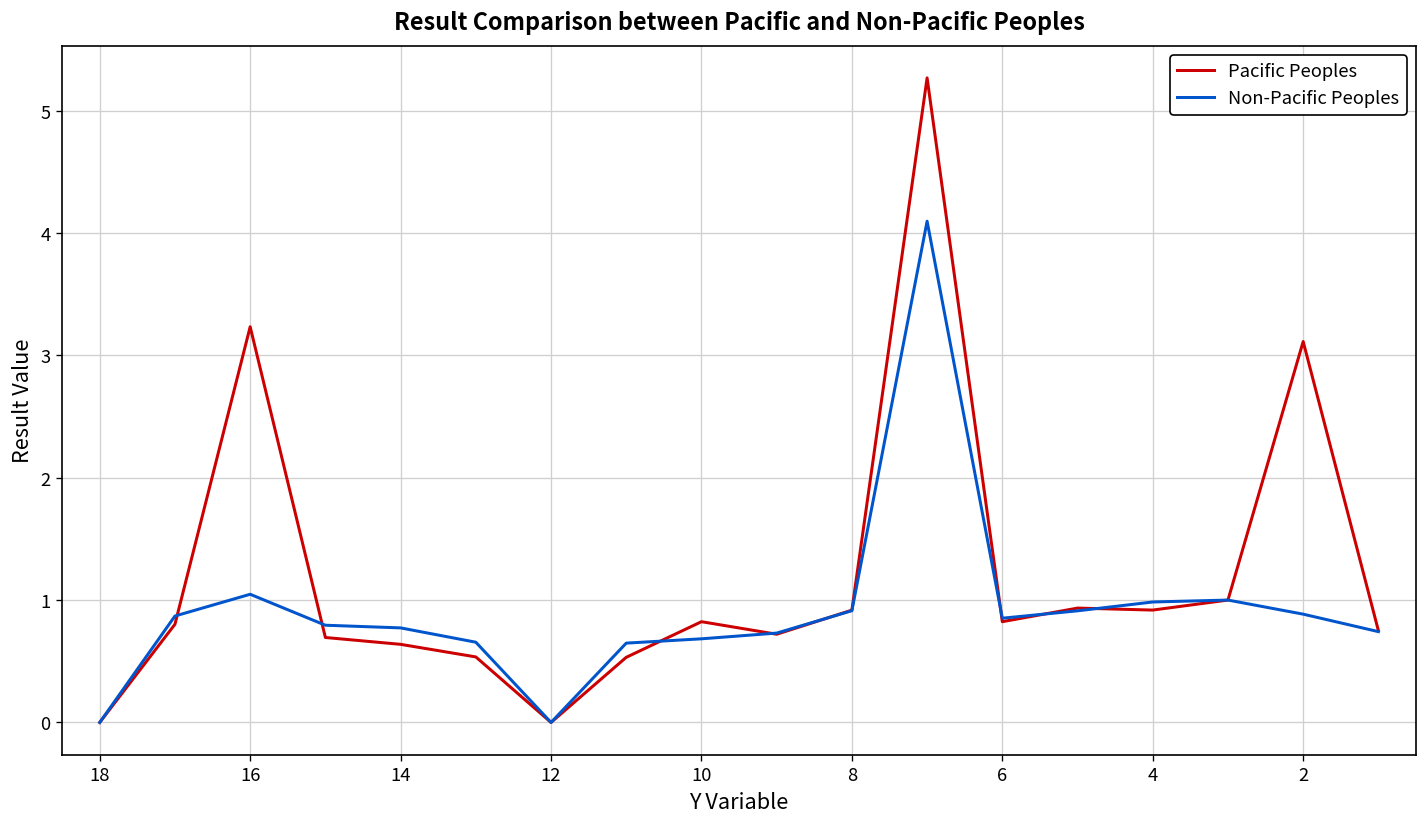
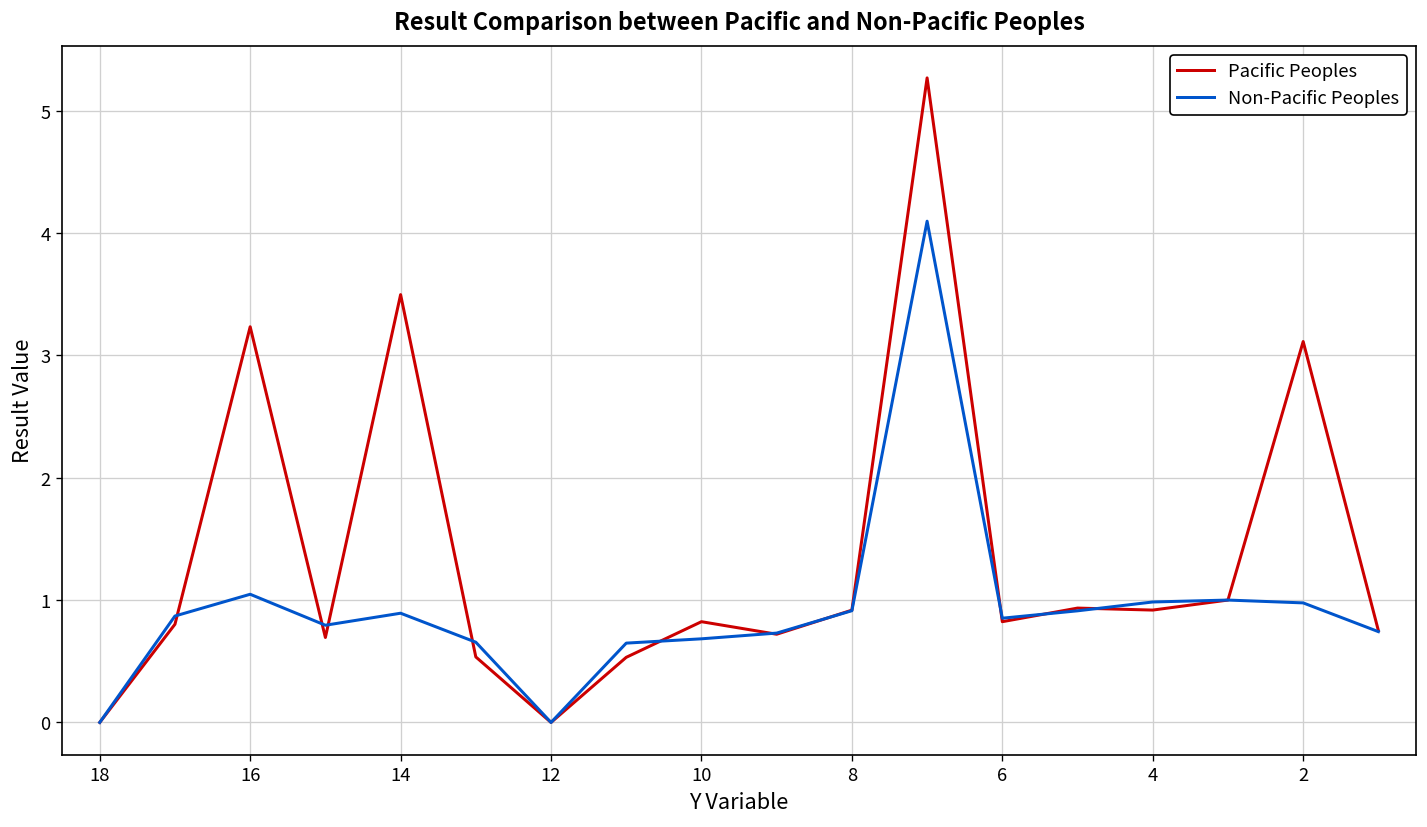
Pacific Peoples, 14: 0.64 -> 3.50
Non-Pacific Peoples, 14: 0.77 -> 0.89
Non-Pacific Peoples, 2: 0.88 -> 0.98
